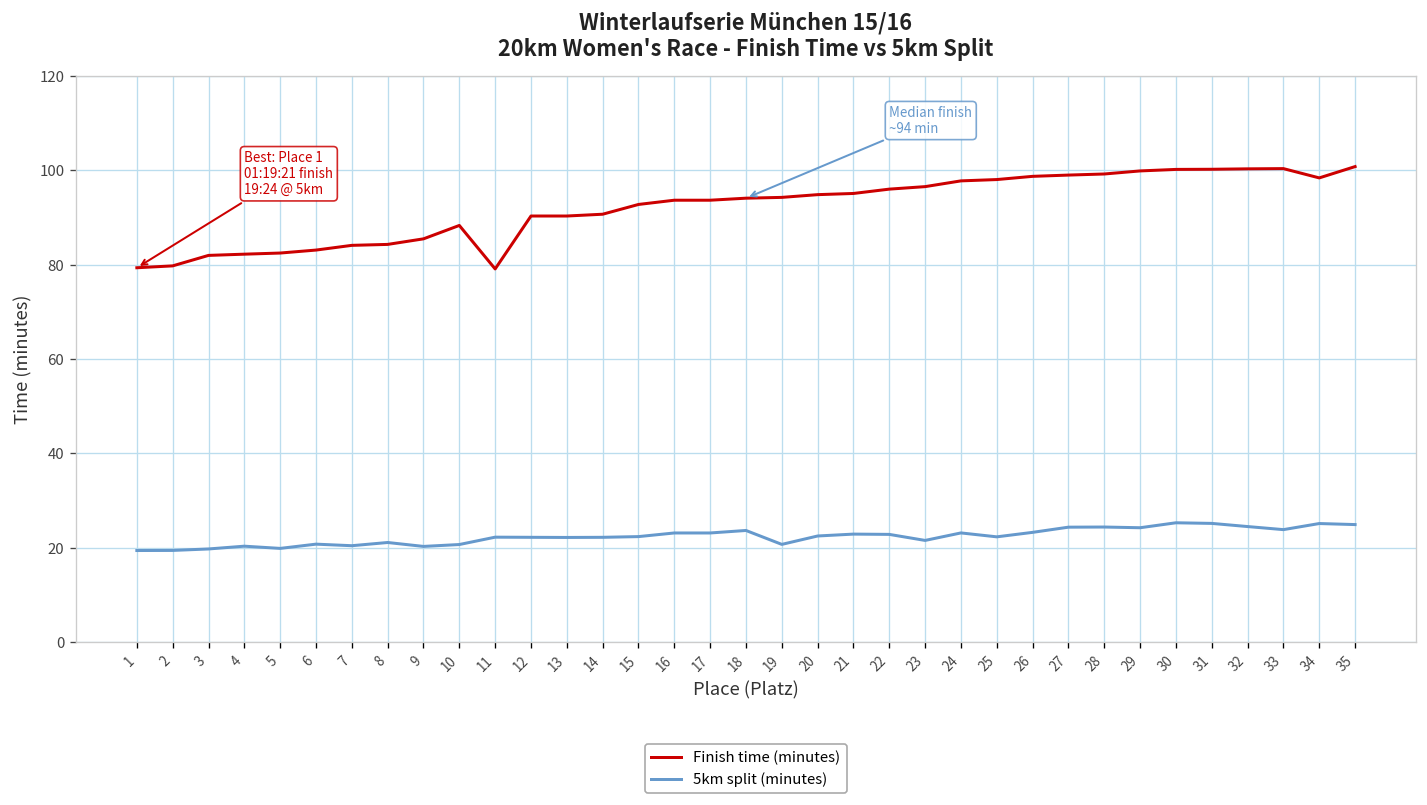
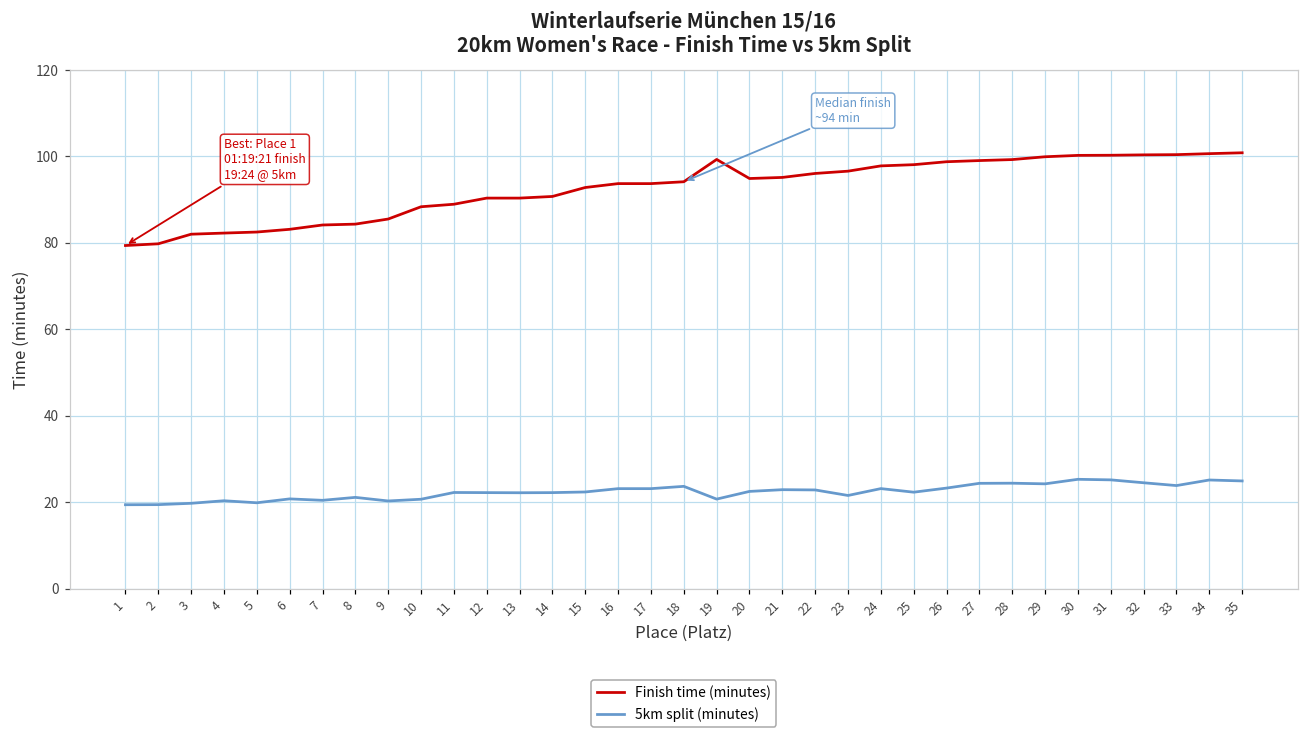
Finish time (minutes), 11: 79 -> 89
Finish time (minutes), 19: 94 -> 99
Finish time (minutes), 34: 98 -> 101
